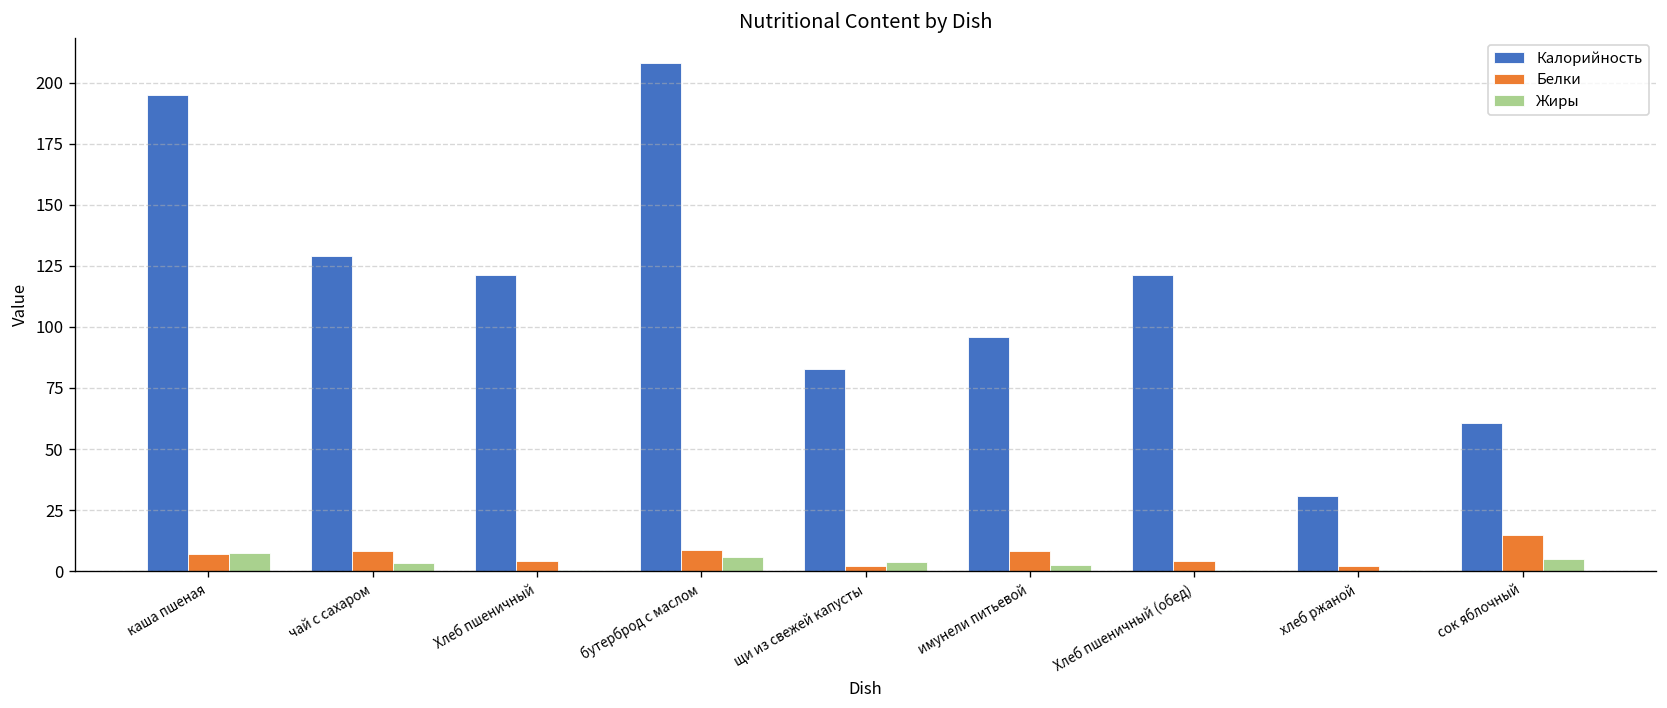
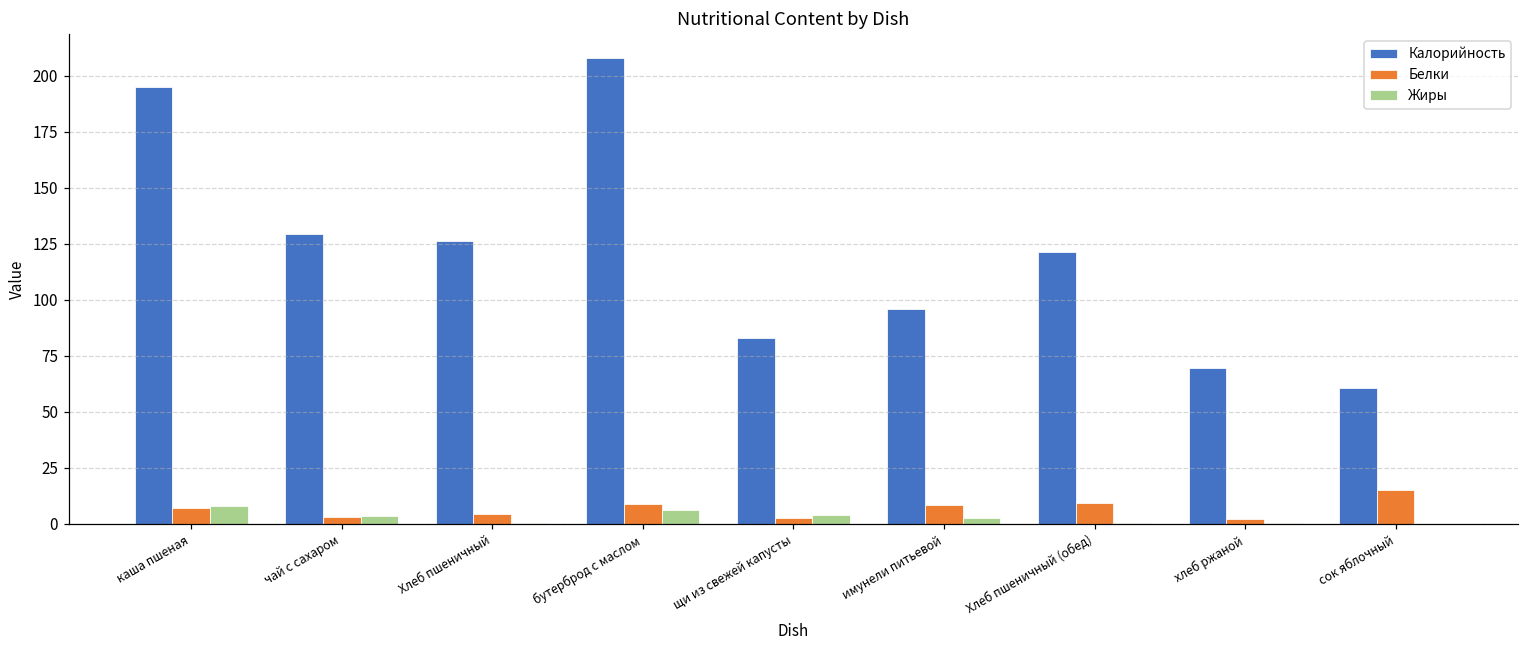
Белки, чай с сахаром: 8 -> 3
Калорийность, Хлеб пшеничный: 121 -> 126
Белки, Хлеб пшеничный (обед): 4 -> 9
Калорийность, хлеб ржаной: 31 -> 70
Жиры, сок яблочный: 5 -> 0
